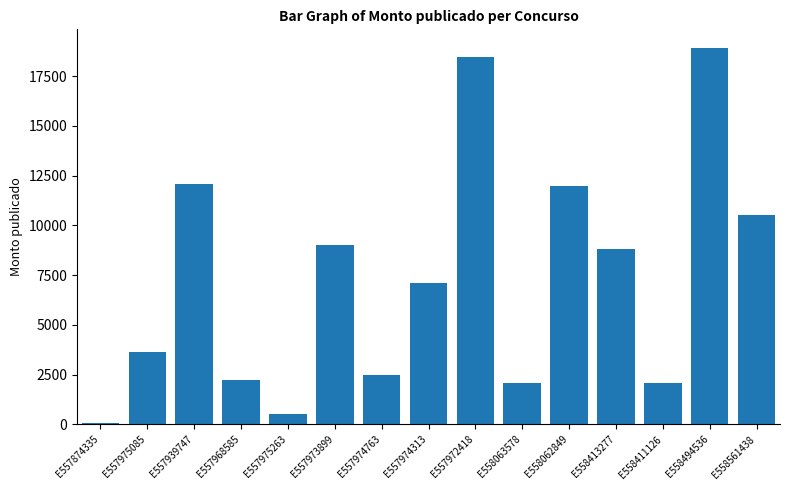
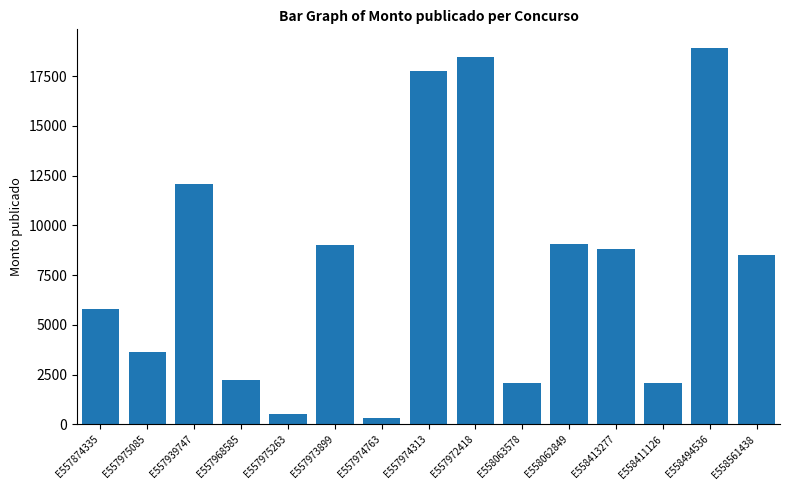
E557874335: 100 -> 5800
E557974763: 2500 -> 300
E557974313: 7100 -> 17800
E558062849: 12000 -> 9000
E558561438: 10500 -> 8500
